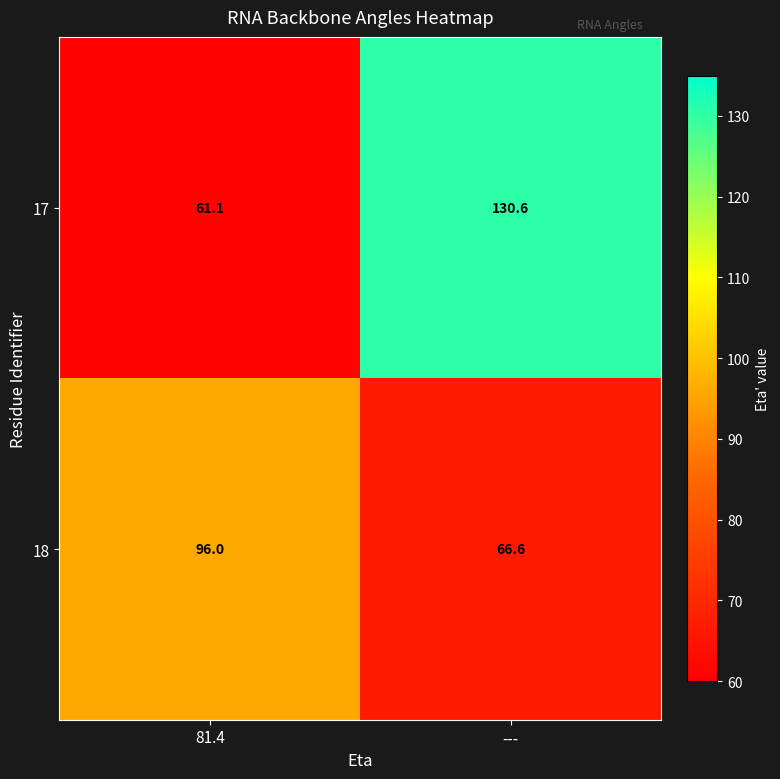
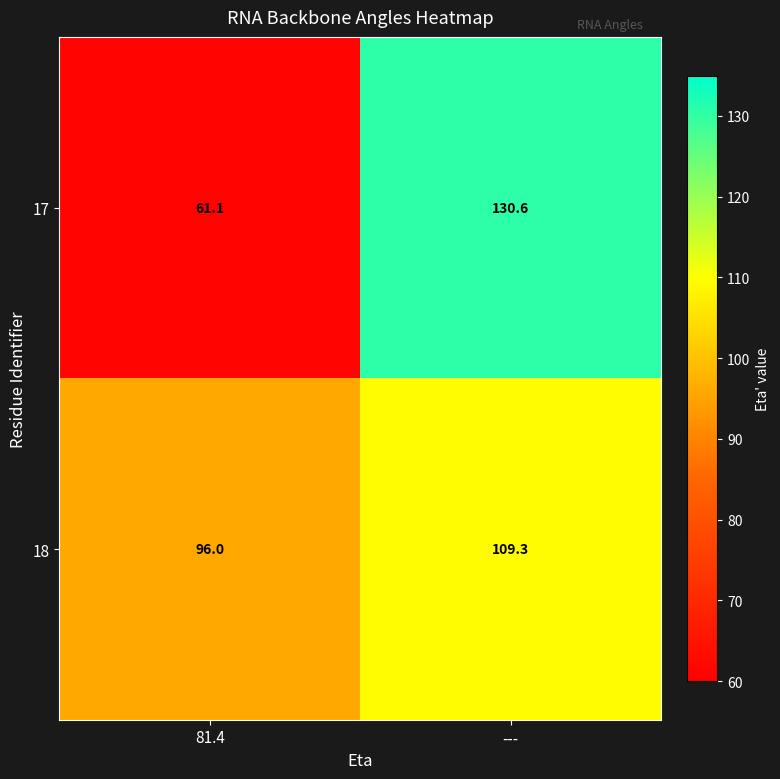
18, ---: 66.6 -> 109.3
